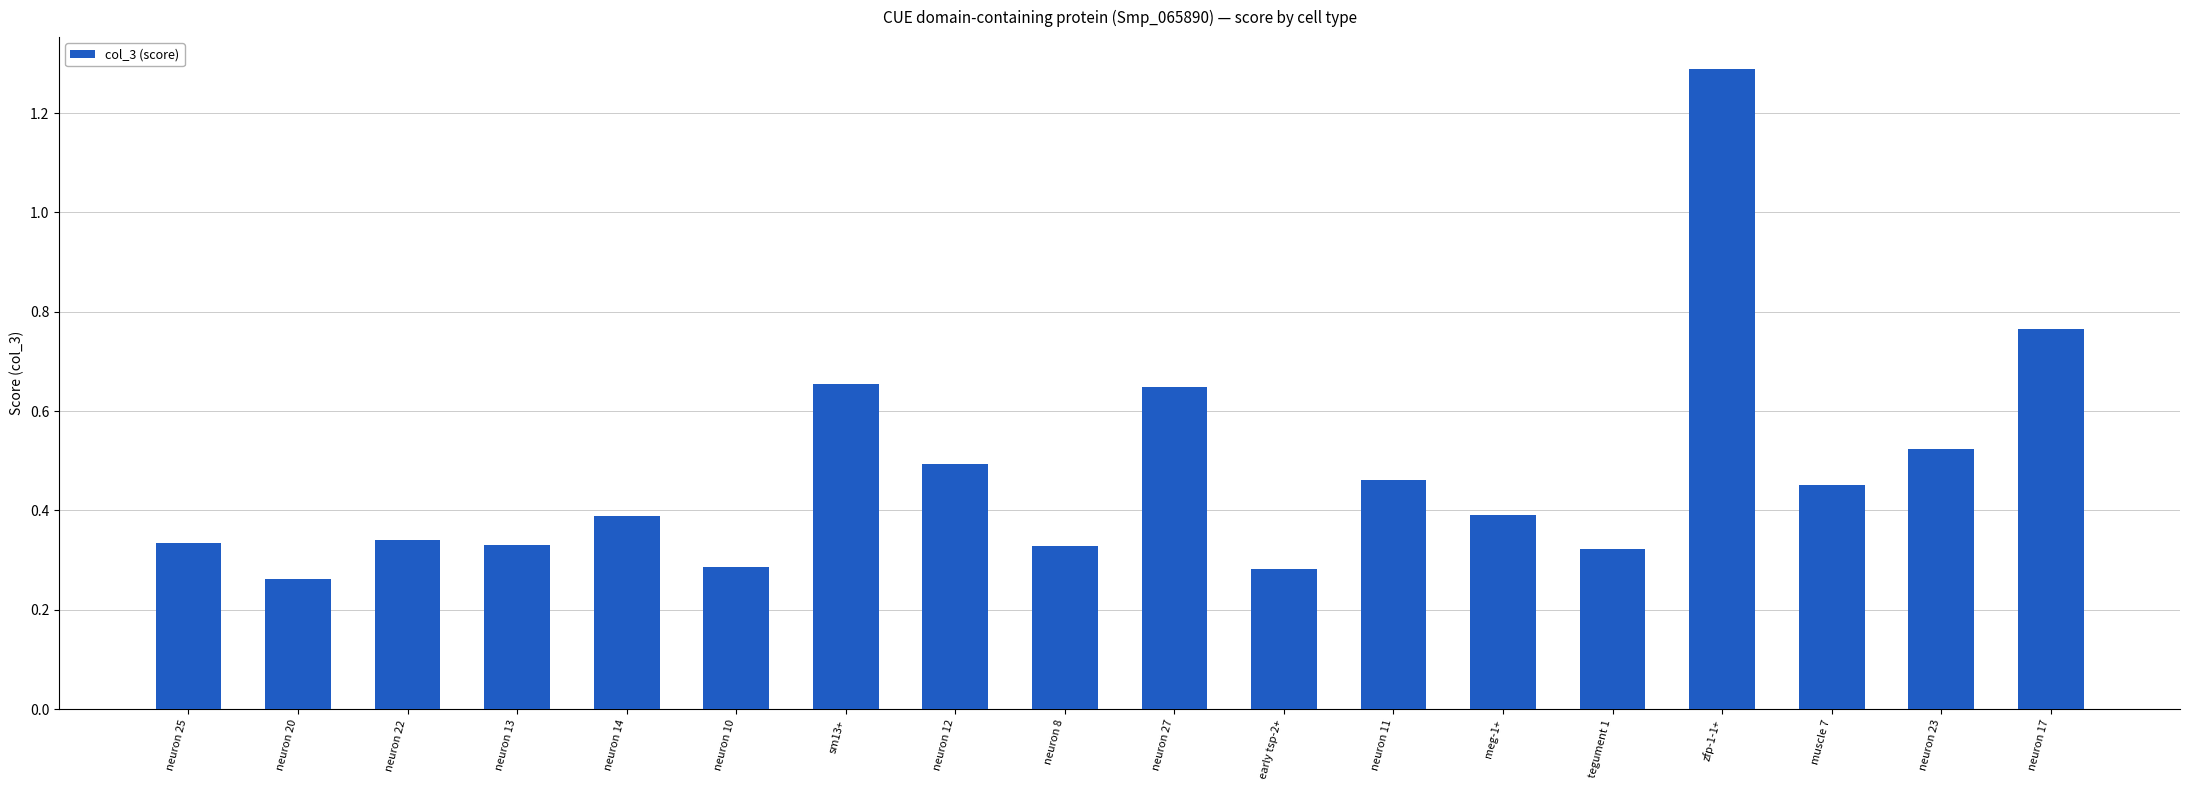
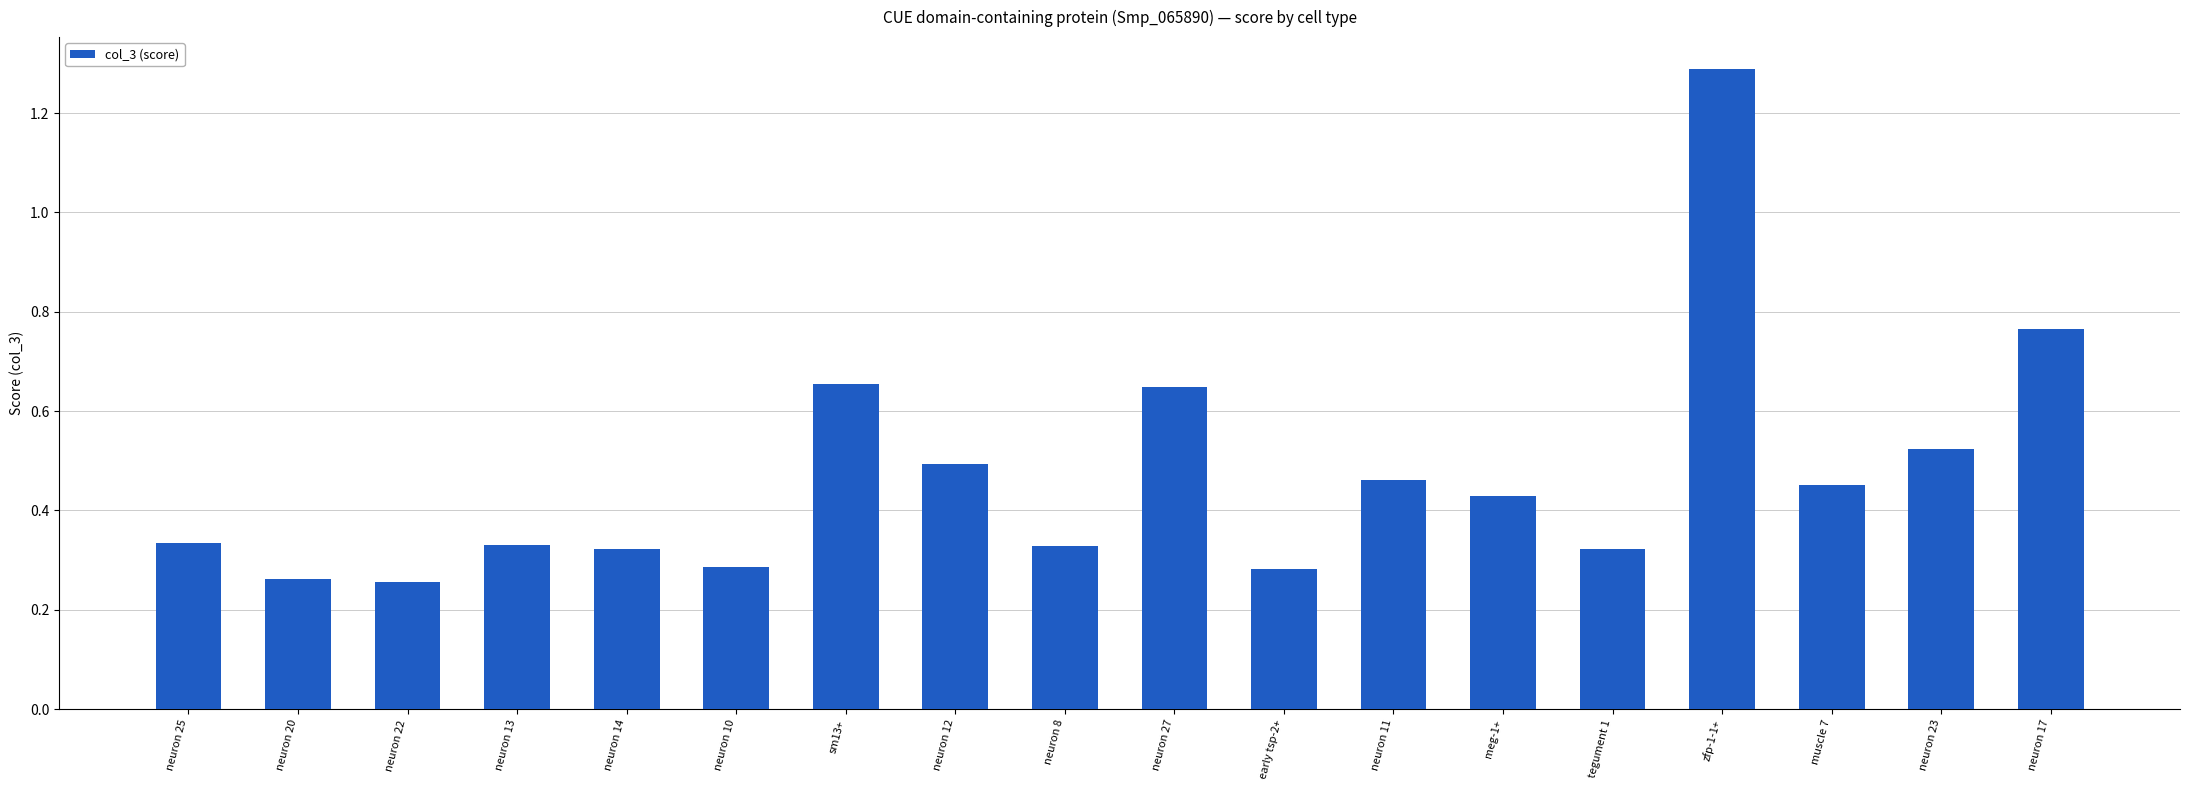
neuron 22: 0.34 -> 0.26
neuron 14: 0.39 -> 0.32
meg-1+: 0.39 -> 0.43
